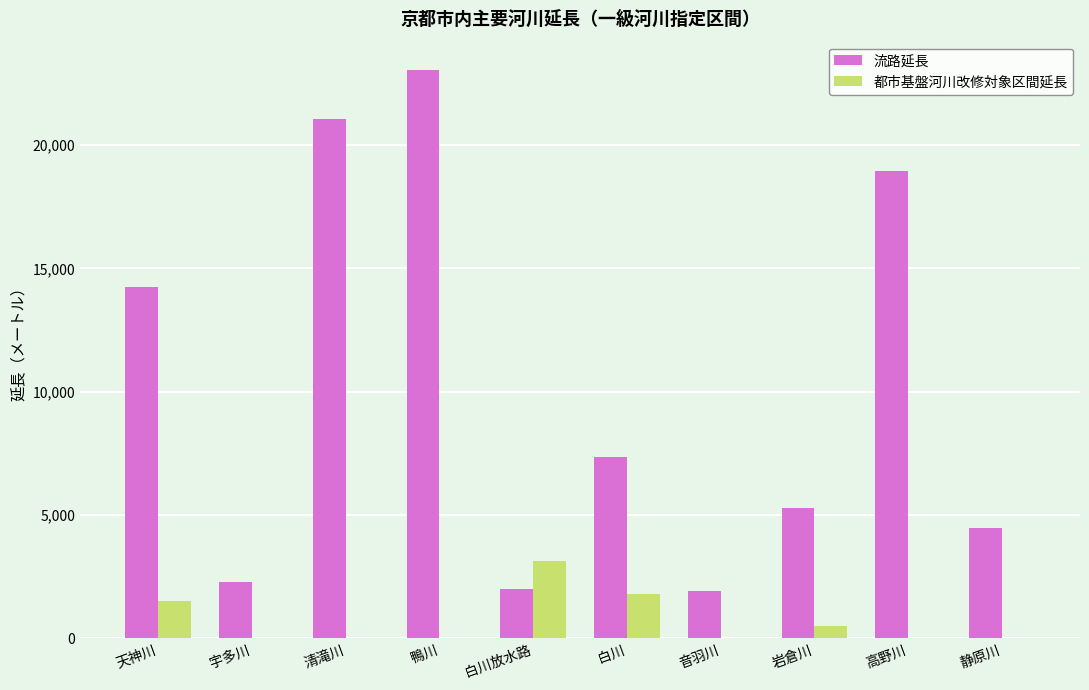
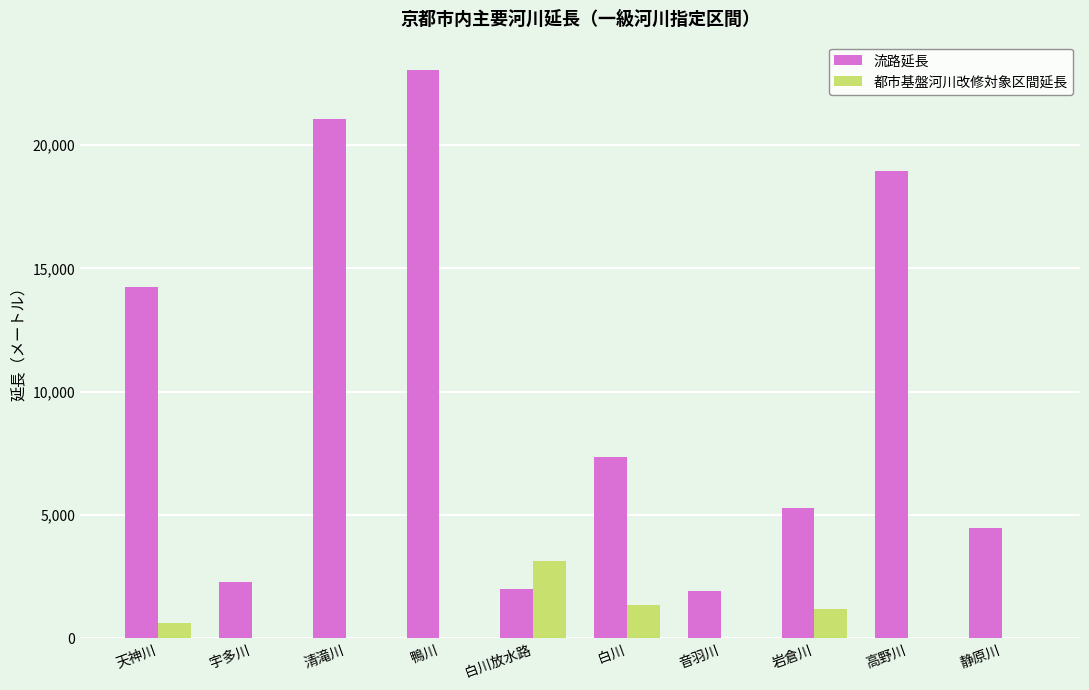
都市基盤河川改修対象区間延長, 天神川: 1,500 -> 600
都市基盤河川改修対象区間延長, 白川: 1,800 -> 1,300
都市基盤河川改修対象区間延長, 岩倉川: 500 -> 1,200
